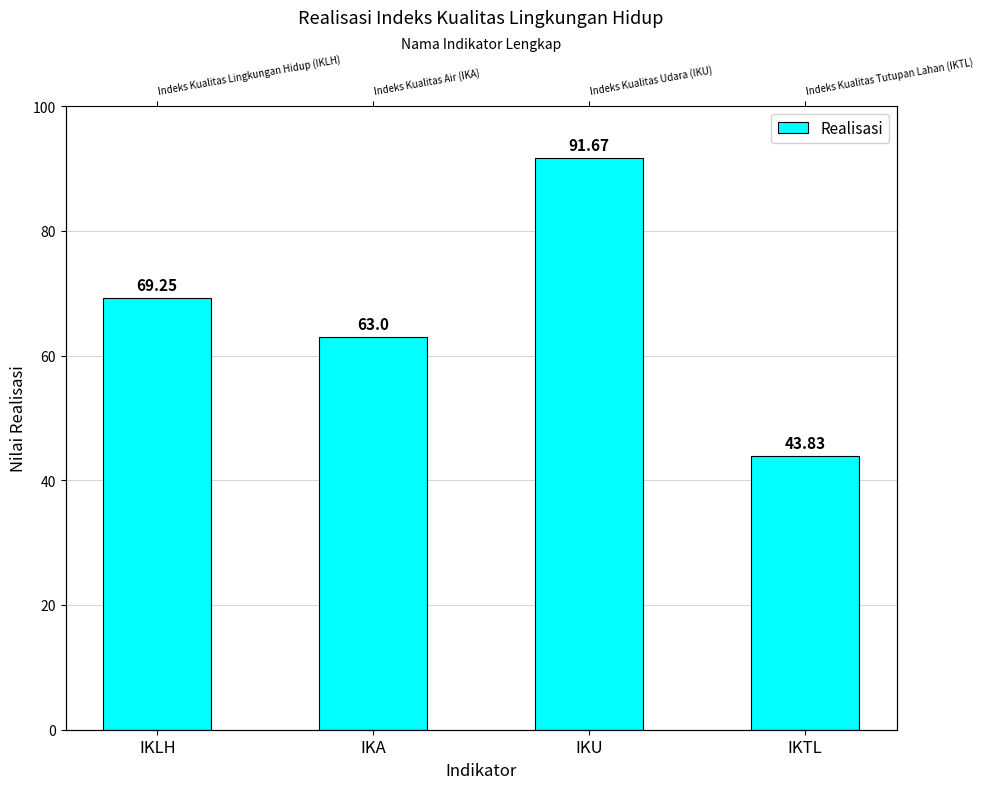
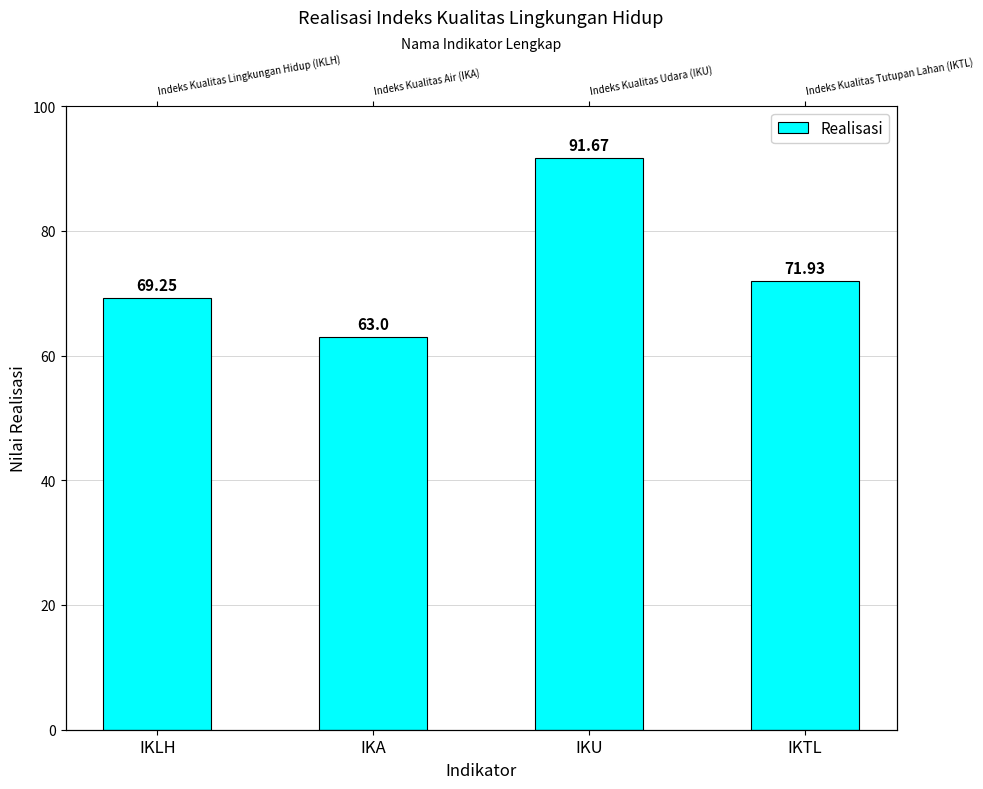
IKTL: 43.83 -> 71.93
